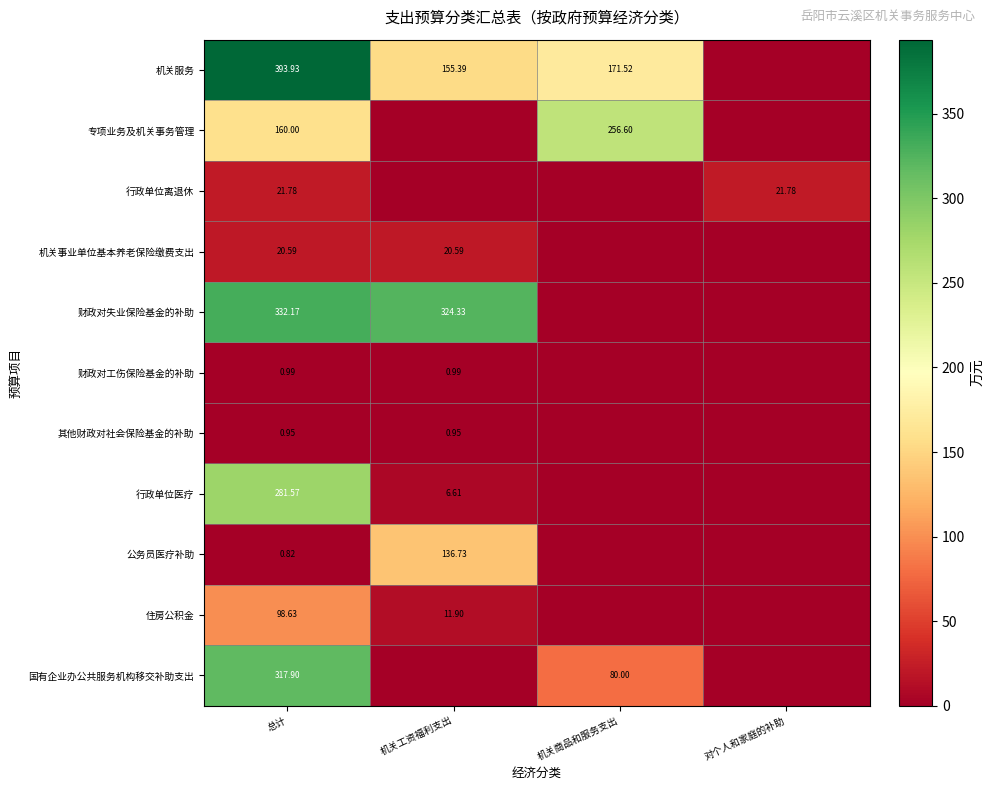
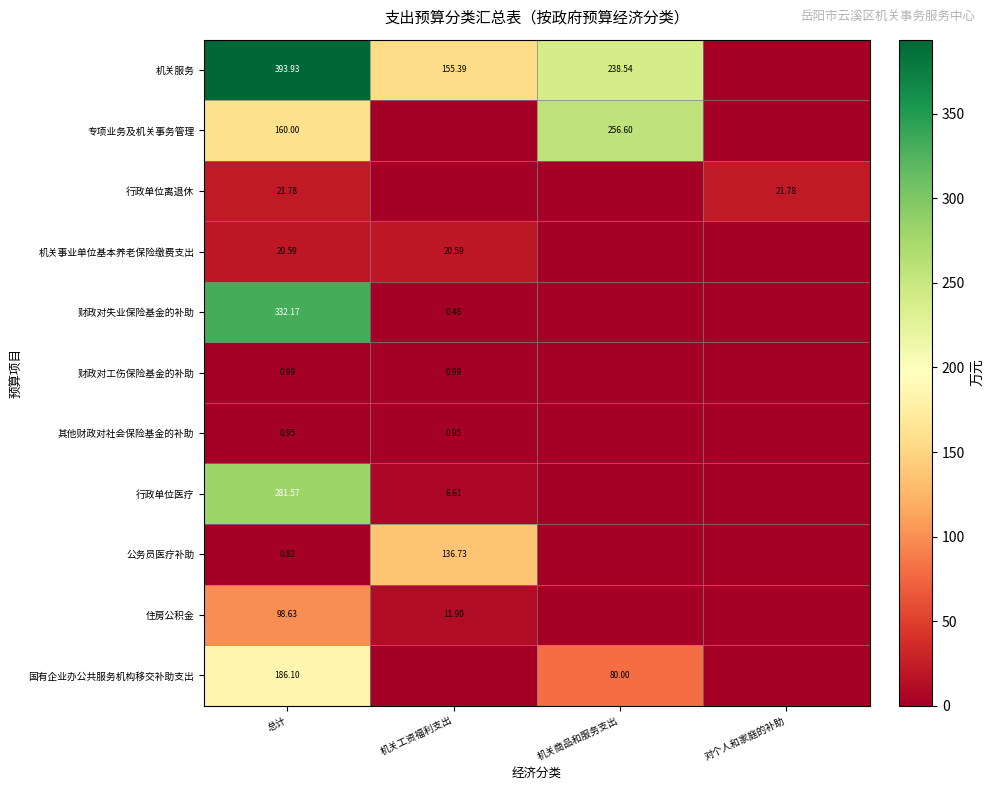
机关服务, 机关商品和服务支出: 171.52 -> 238.54
财政对失业保险基金的补助, 机关工资福利支出: 324.33 -> 0.48
国有企业办公共服务机构移交补助支出, 总计: 317.90 -> 186.10
